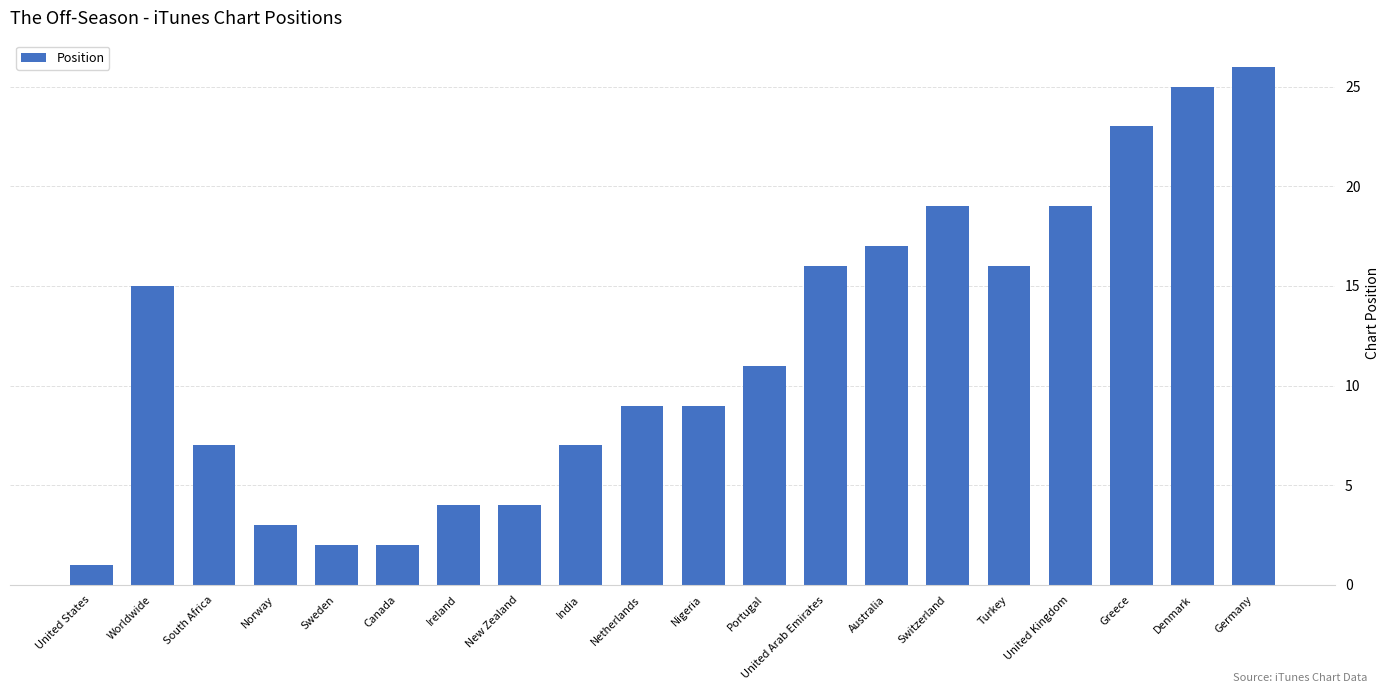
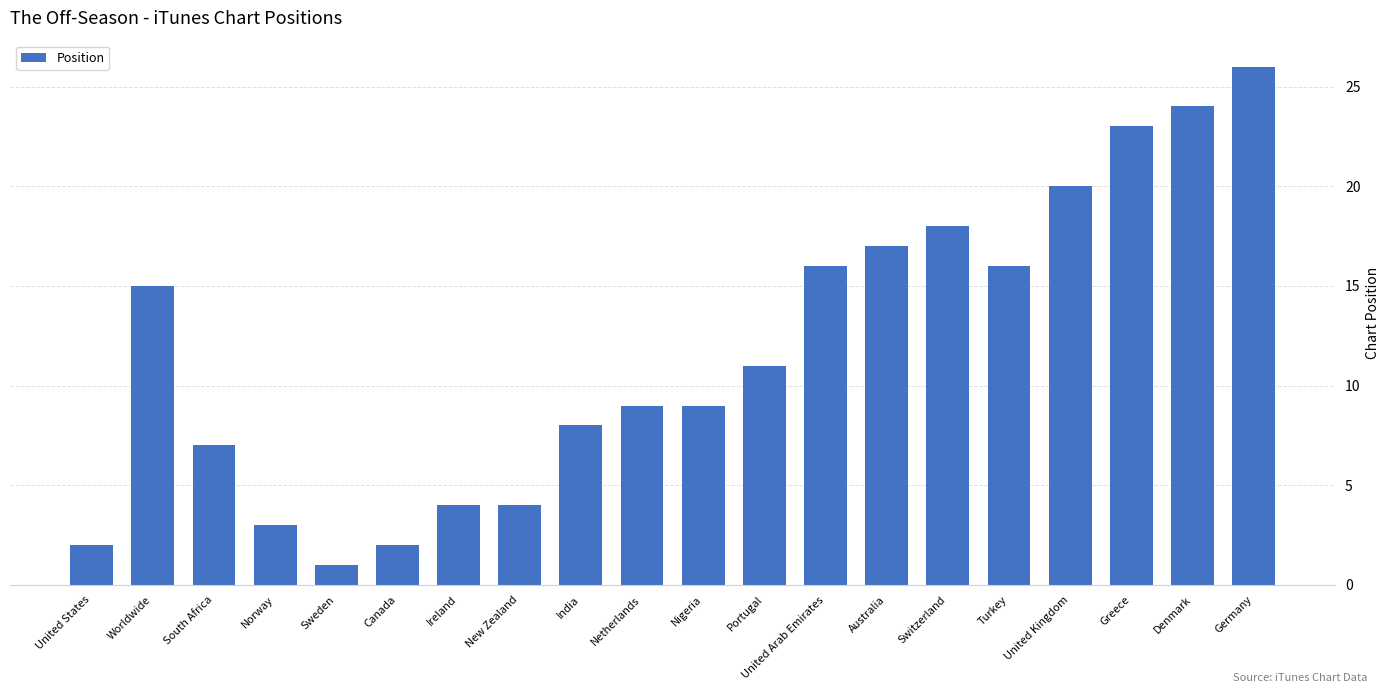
United States: 1 -> 2
Sweden: 2 -> 1
India: 7 -> 8
Switzerland: 19 -> 18
United Kingdom: 19 -> 20
Denmark: 25 -> 24
